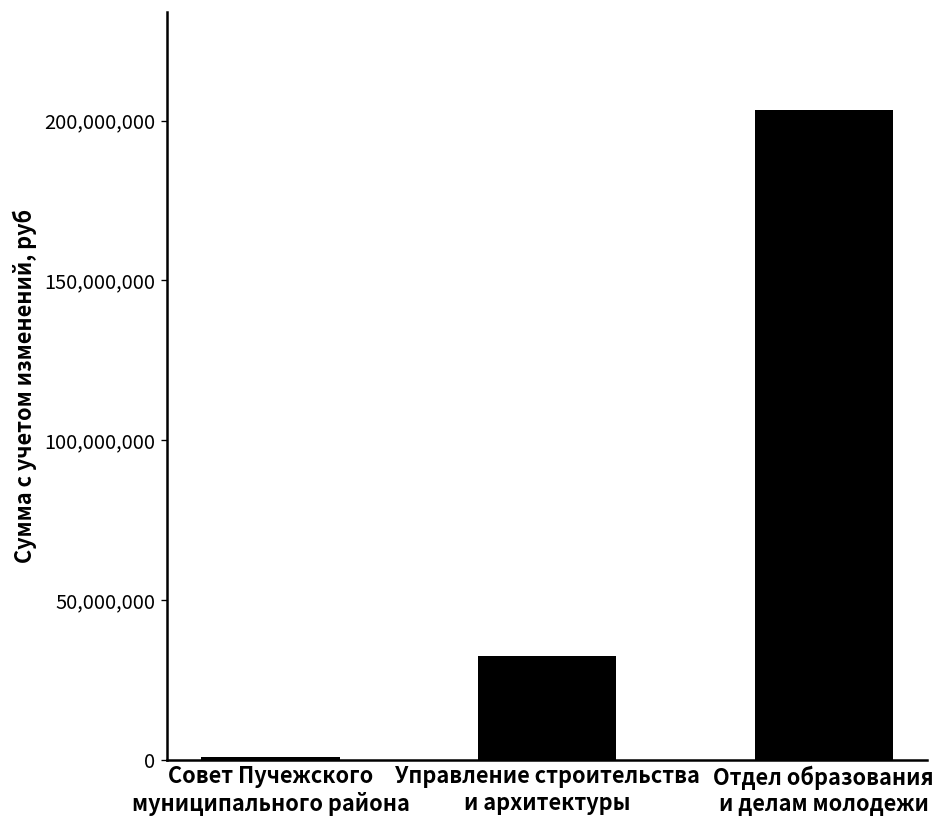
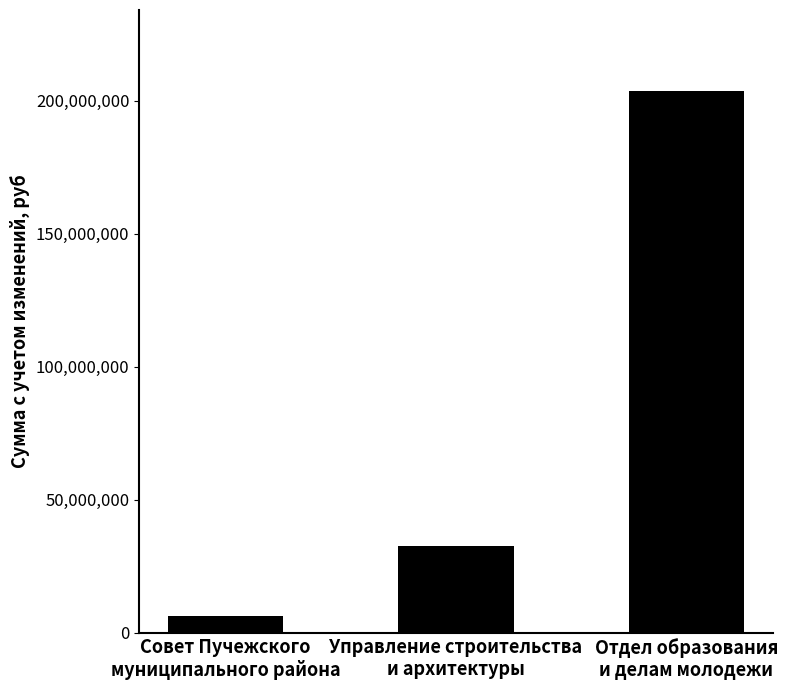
Совет Пучежского муниципального района: 1,000,000 -> 6,000,000
